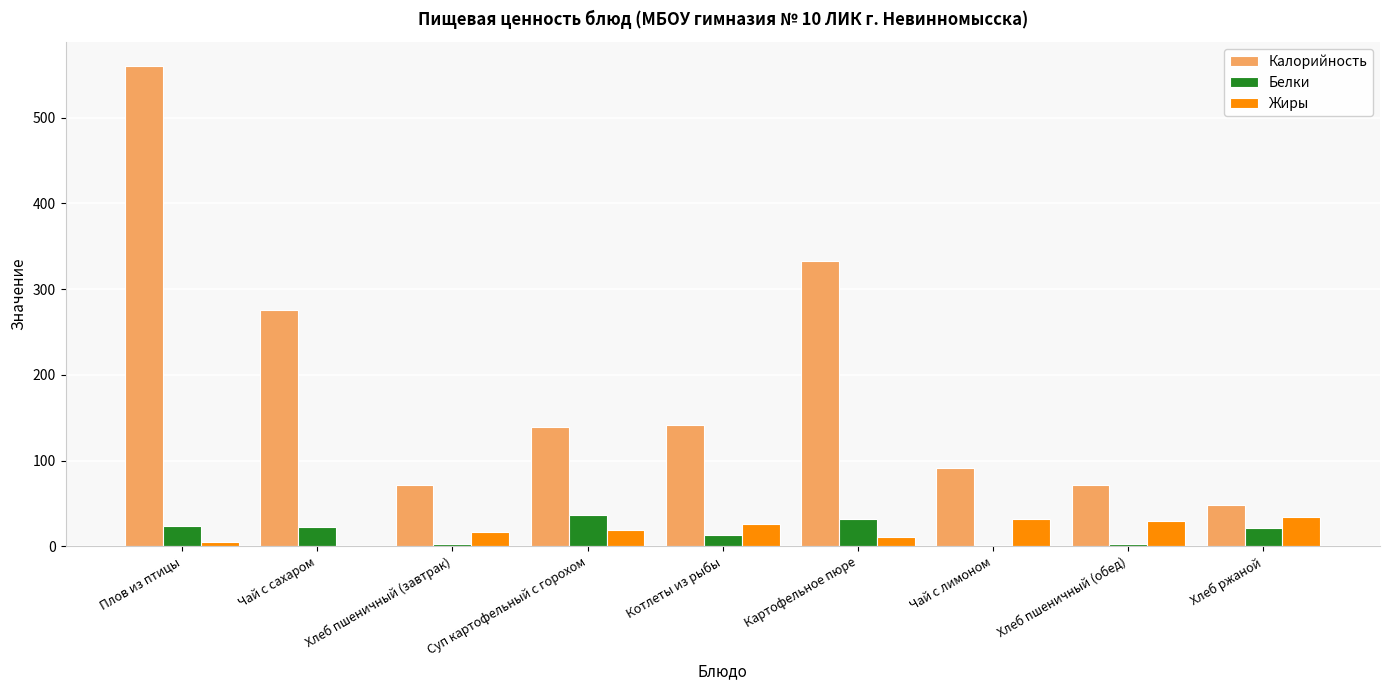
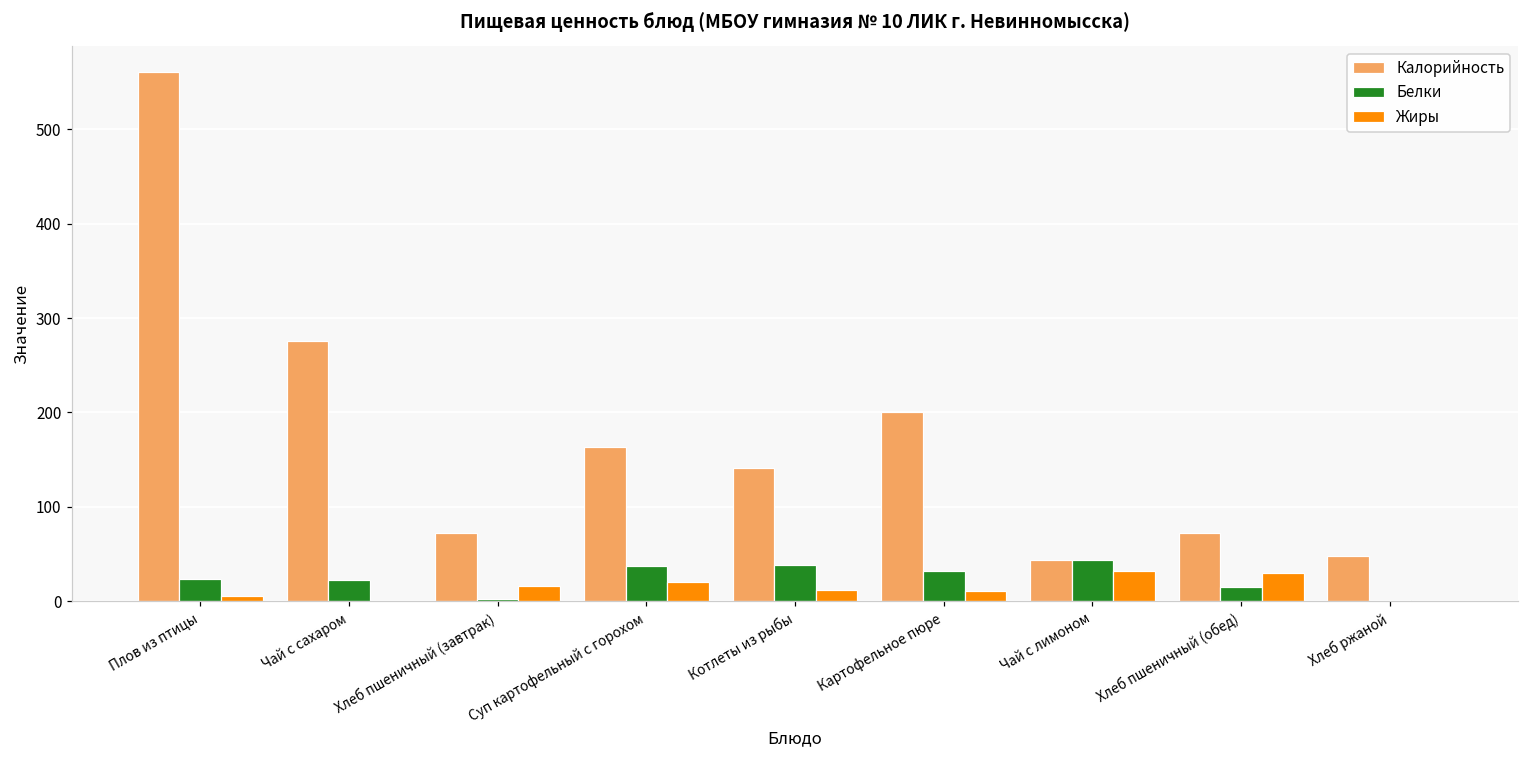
Калорийность, Суп картофельный с горохом: 140 -> 160
Белки, Котлеты из рыбы: 10 -> 40
Жиры, Котлеты из рыбы: 30 -> 10
Калорийность, Картофельное пюре: 330 -> 200
Калорийность, Чай с лимоном: 90 -> 40
Белки, Чай с лимоном: 0 -> 40
Белки, Хлеб пшеничный (обед): 0 -> 10
Белки, Хлеб ржаной: 20 -> 0
Жиры, Хлеб ржаной: 30 -> 0
